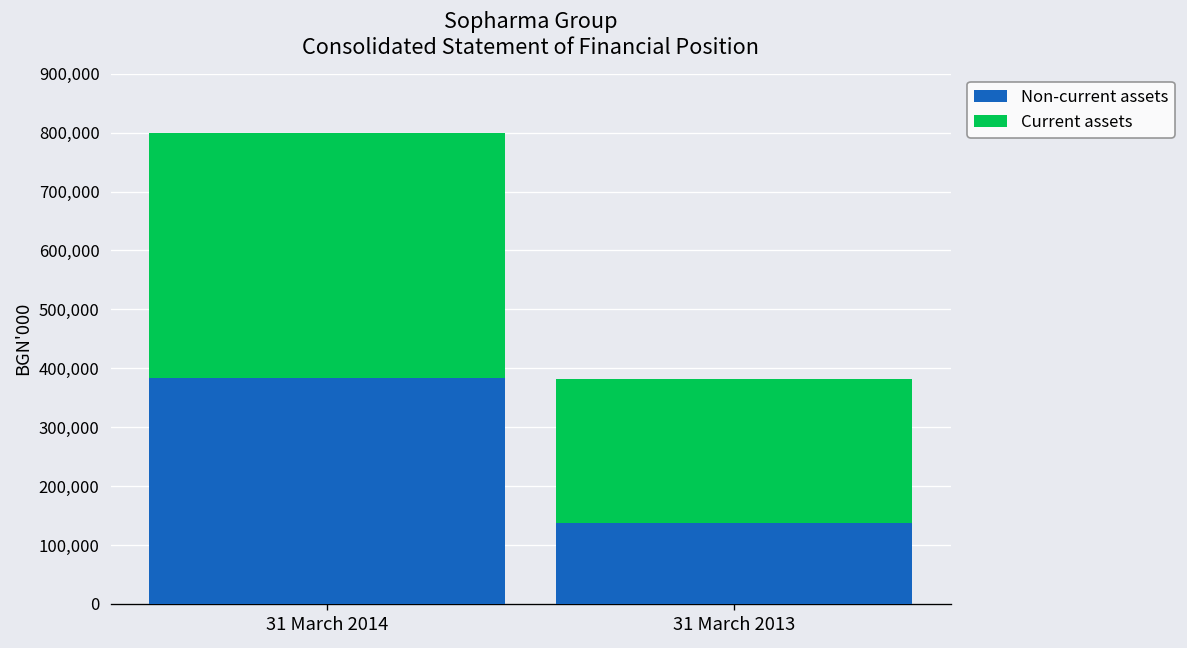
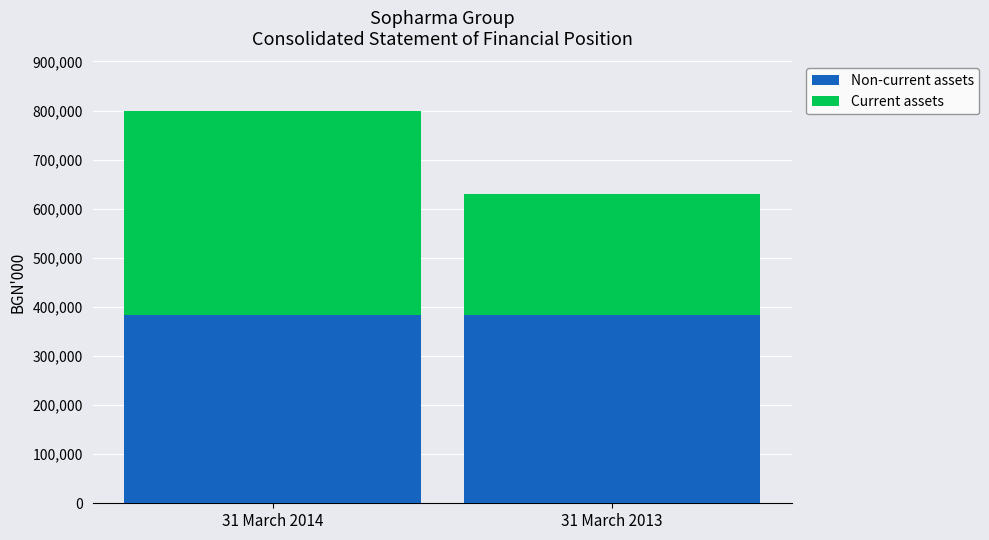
Non-current assets, 31 March 2013: 140,000 -> 380,000
